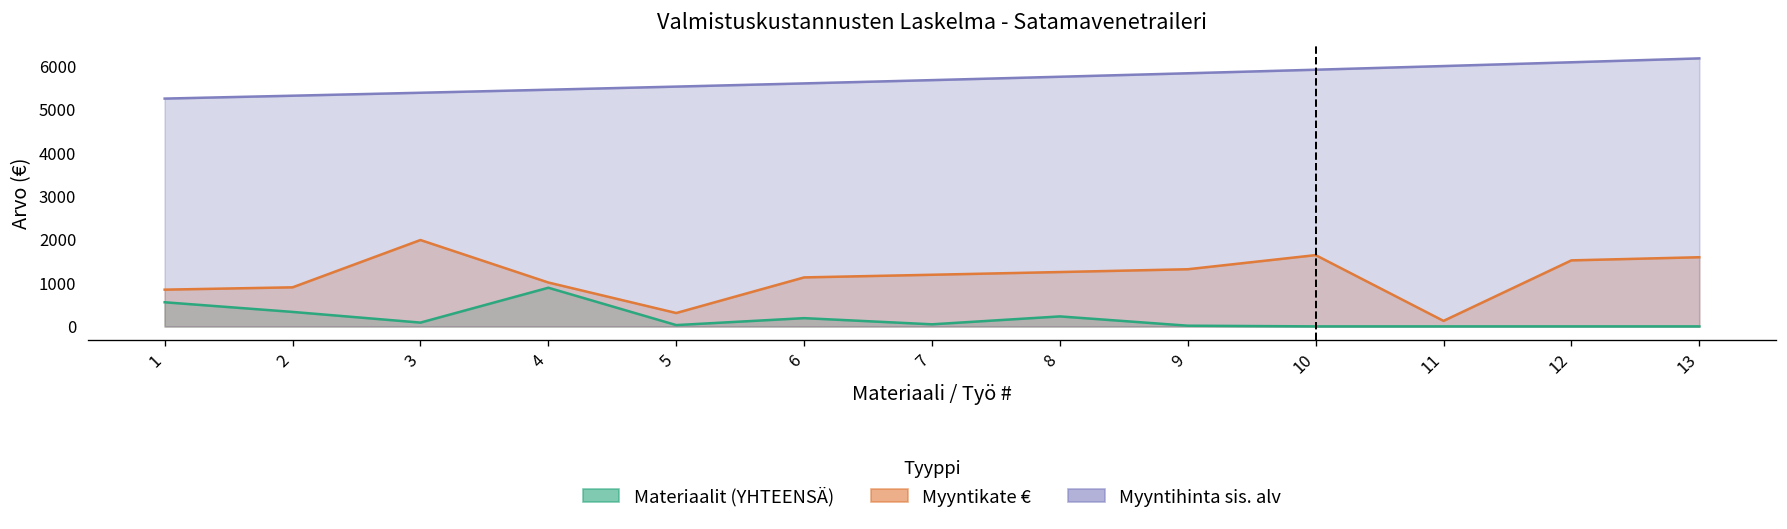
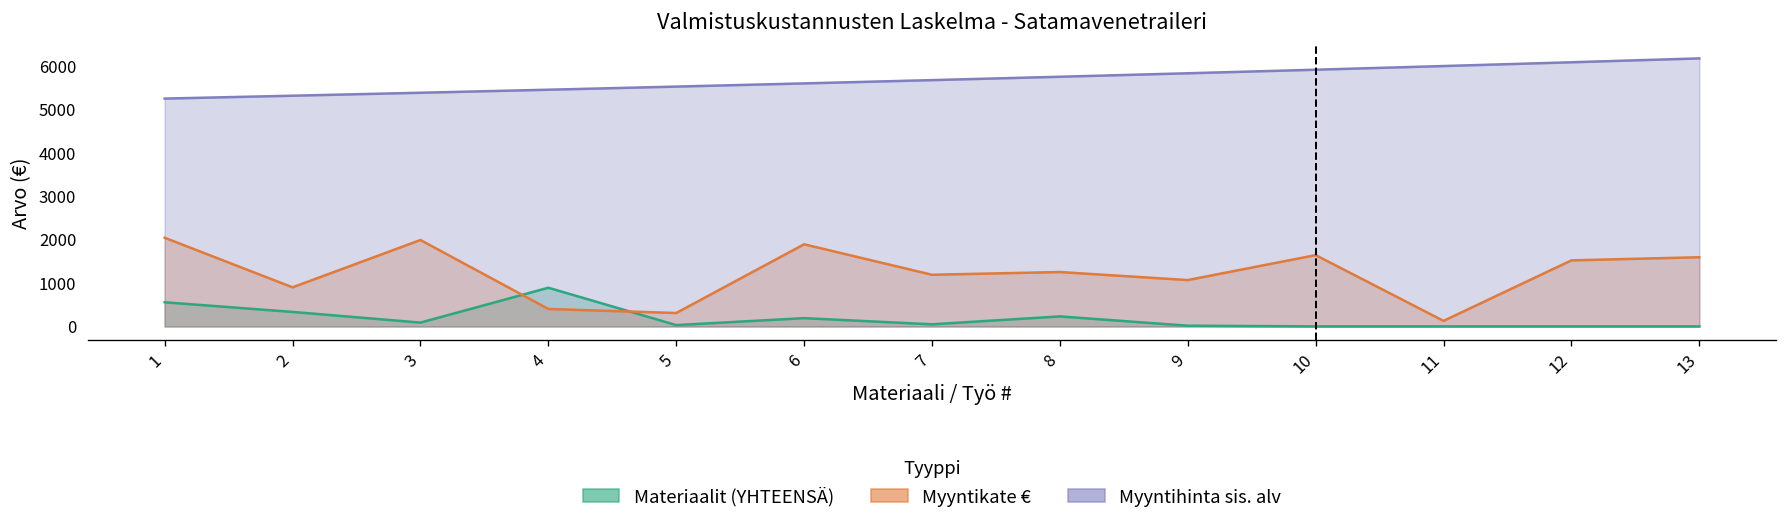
Myyntikate €, 1: 800 -> 2000
Myyntikate €, 4: 1000 -> 400
Myyntikate €, 6: 1100 -> 1900
Myyntikate €, 9: 1300 -> 1100
